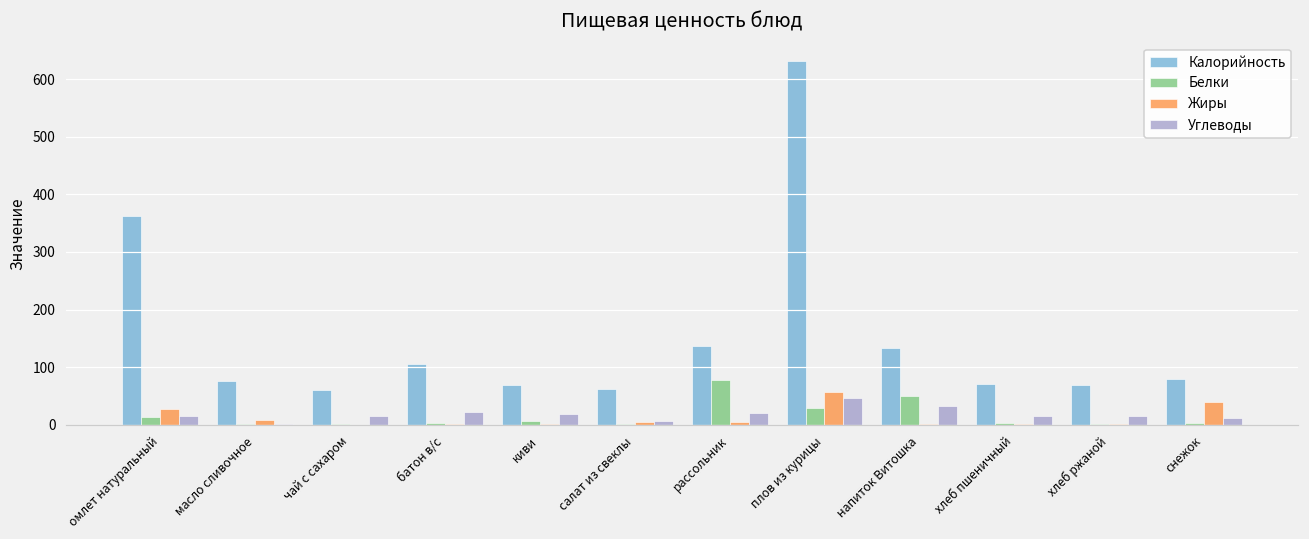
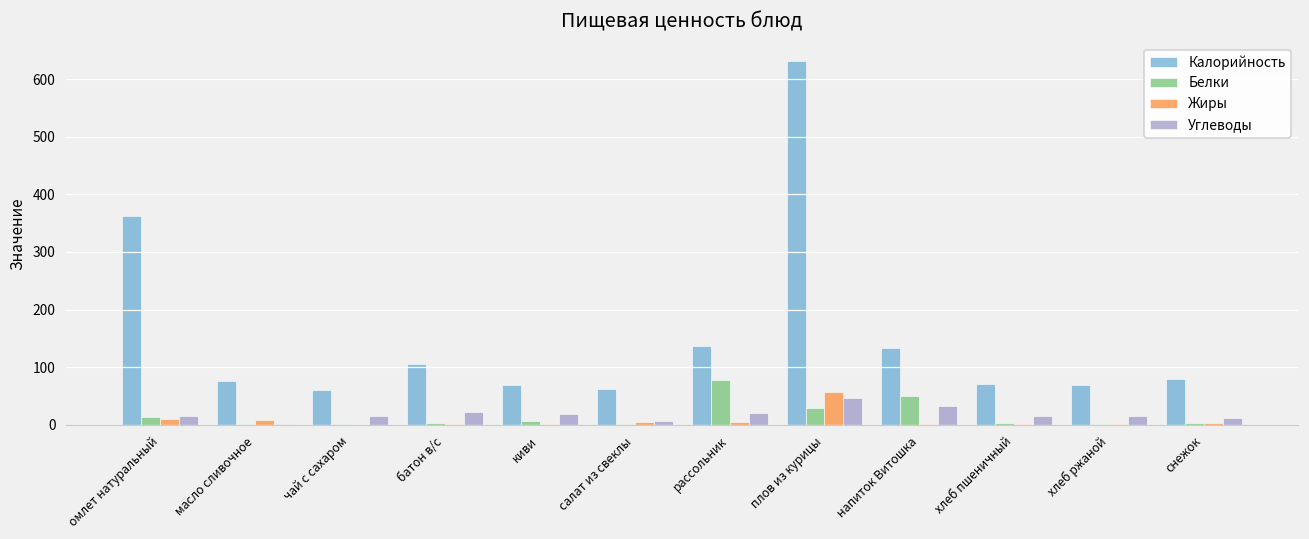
Жиры, омлет натуральный: 30 -> 10
Жиры, снежок: 40 -> 0
